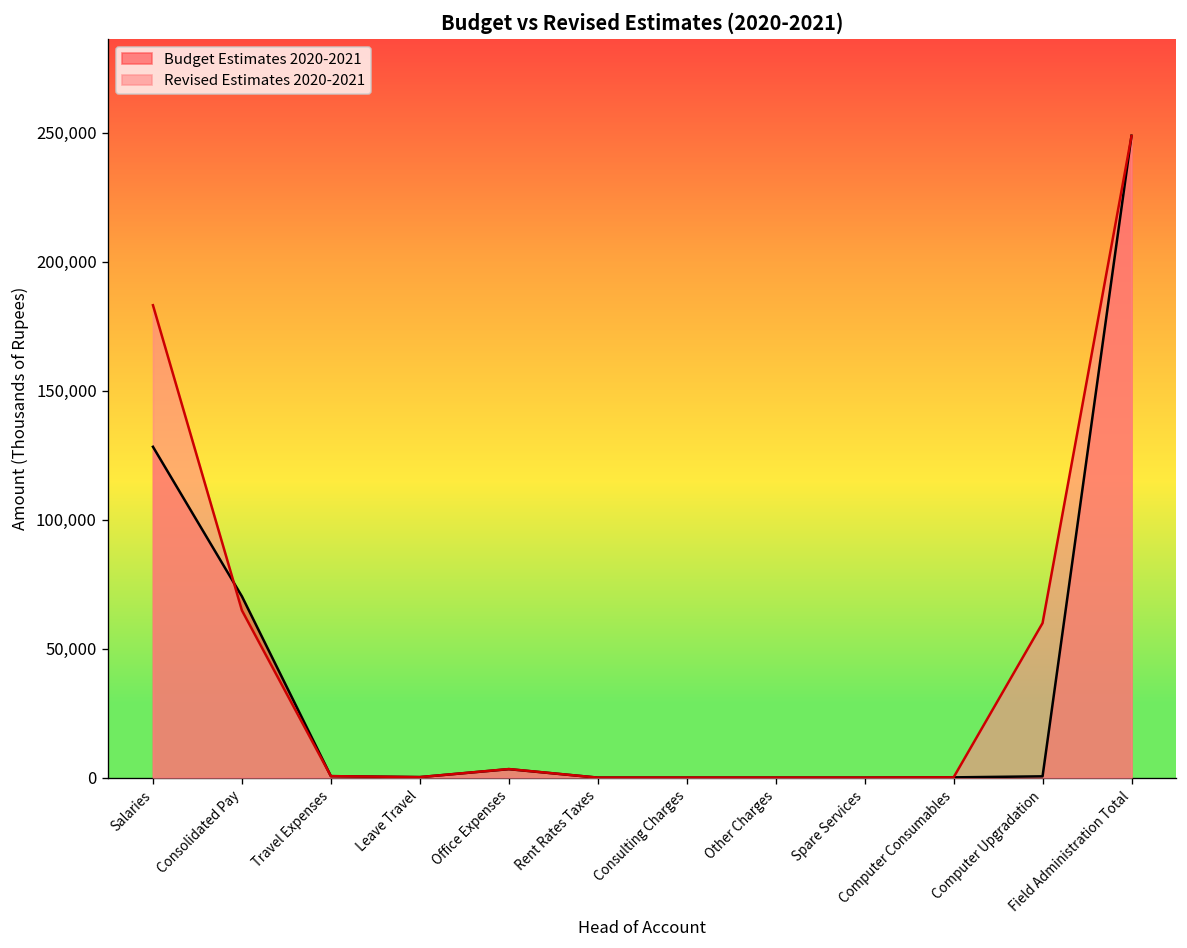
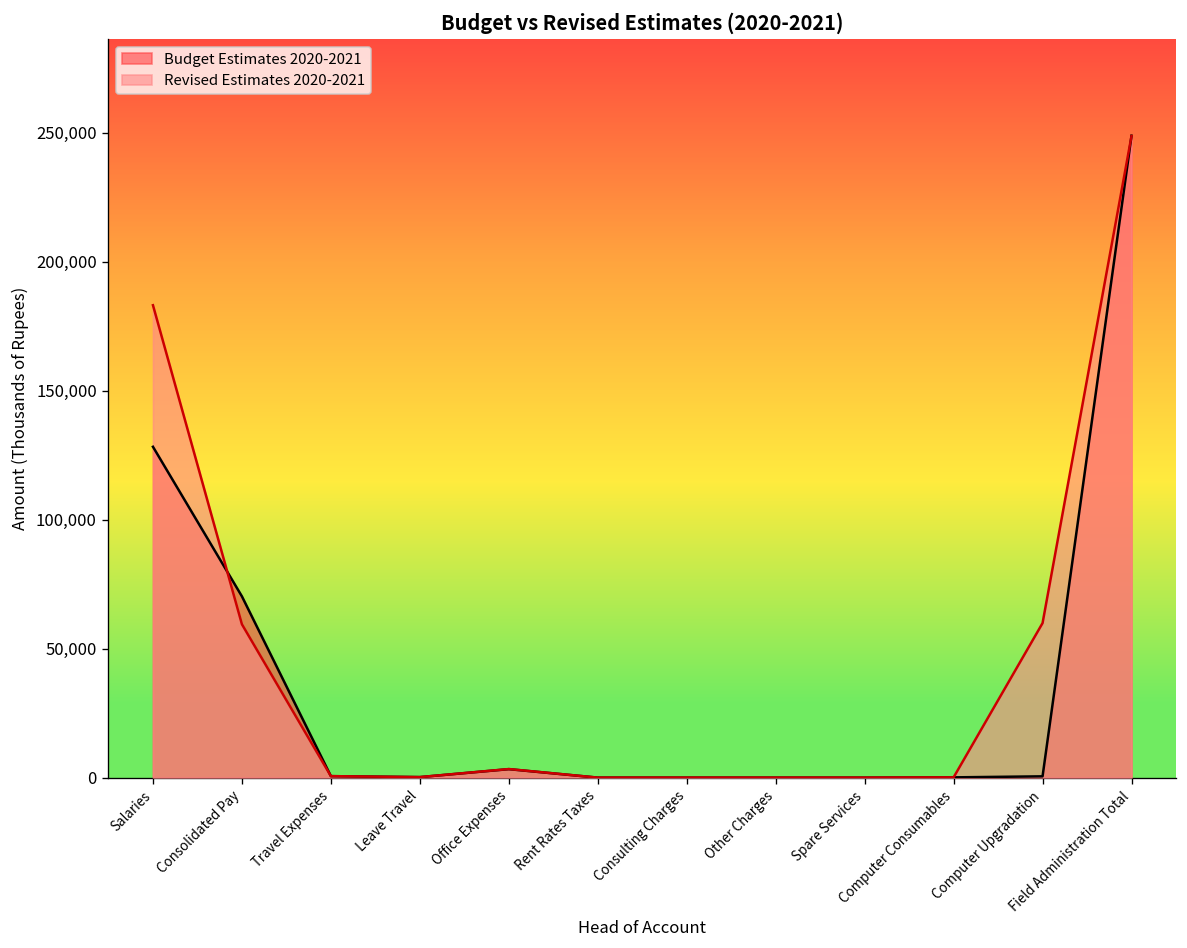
Revised Estimates 2020-2021, Consolidated Pay: 65,000 -> 59,000
